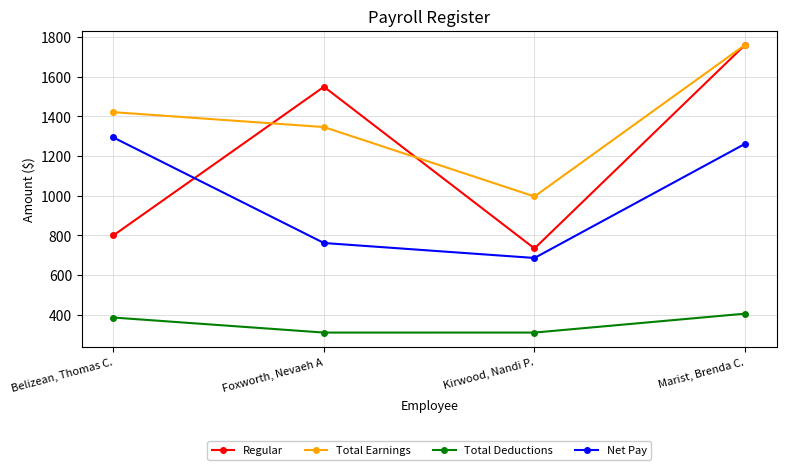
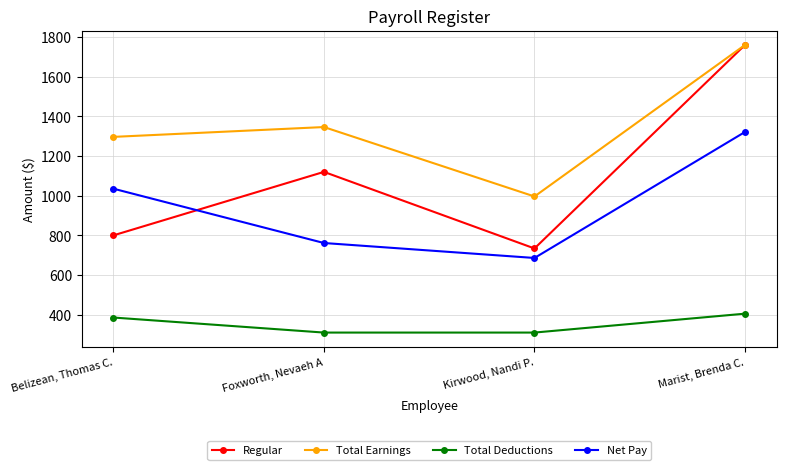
Total Earnings, Belizean, Thomas C.: 1420 -> 1300
Net Pay, Belizean, Thomas C.: 1290 -> 1040
Regular, Foxworth, Nevaeh A: 1550 -> 1120
Net Pay, Marist, Brenda C.: 1260 -> 1320
